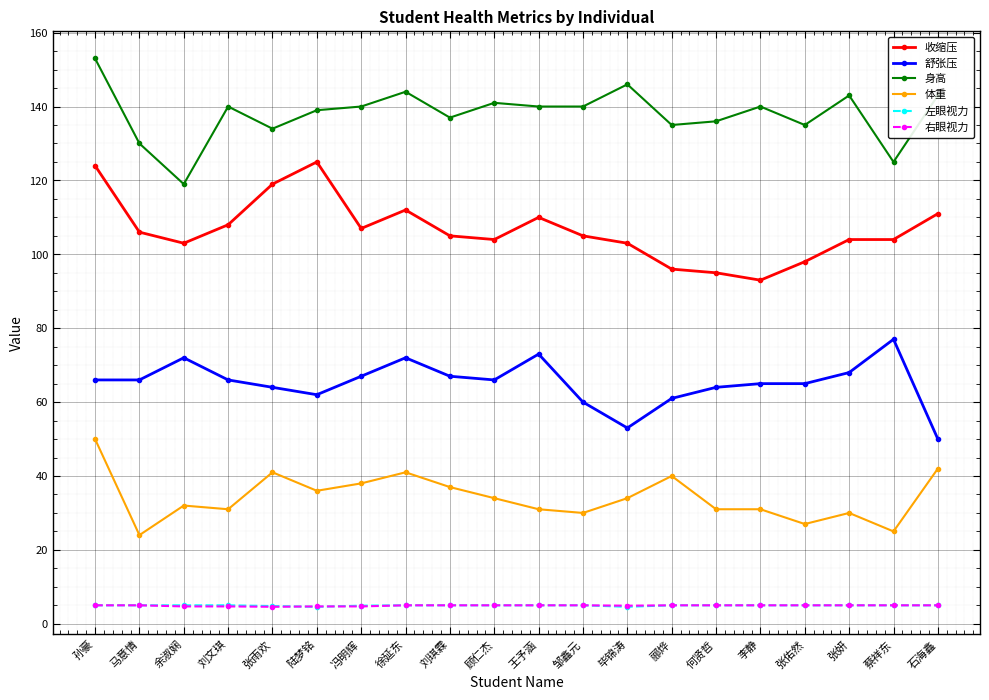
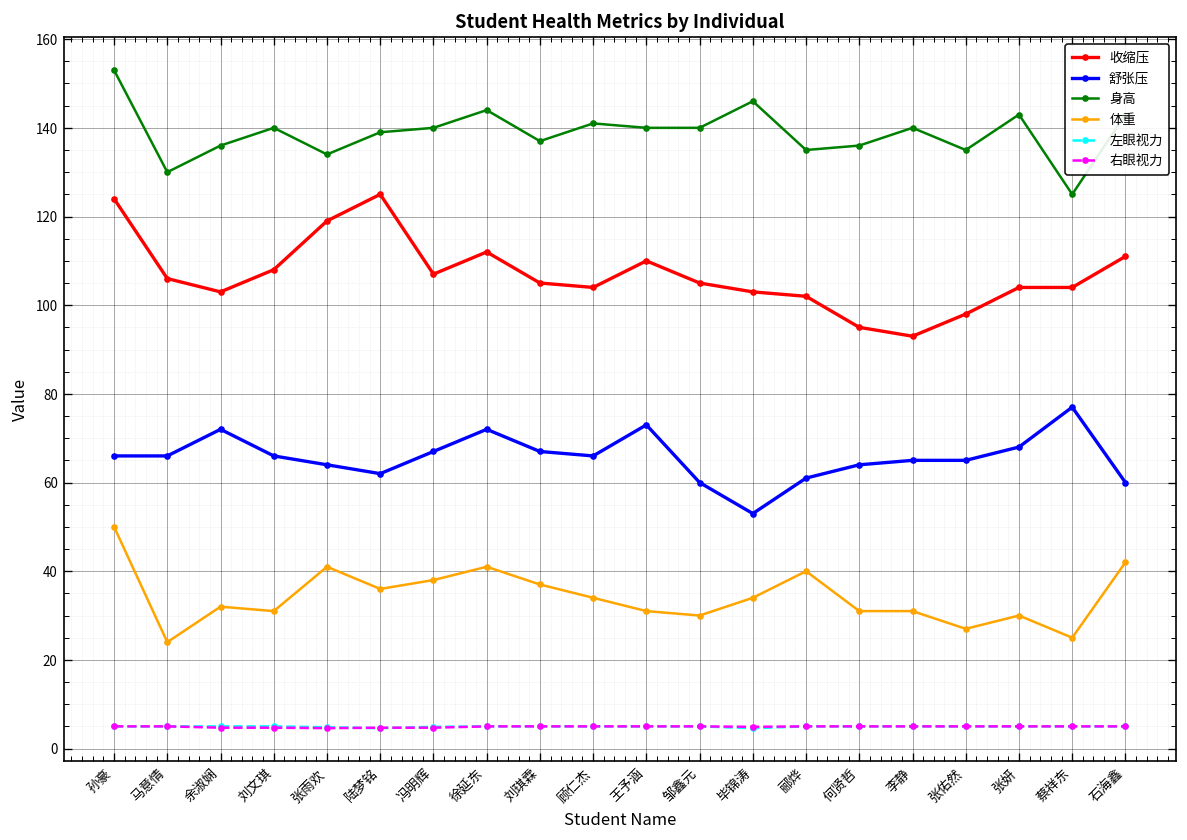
身高, 余淑娴: 119 -> 136
收缩压, 郦烨: 96 -> 102
舒张压, 石海鑫: 50 -> 60
